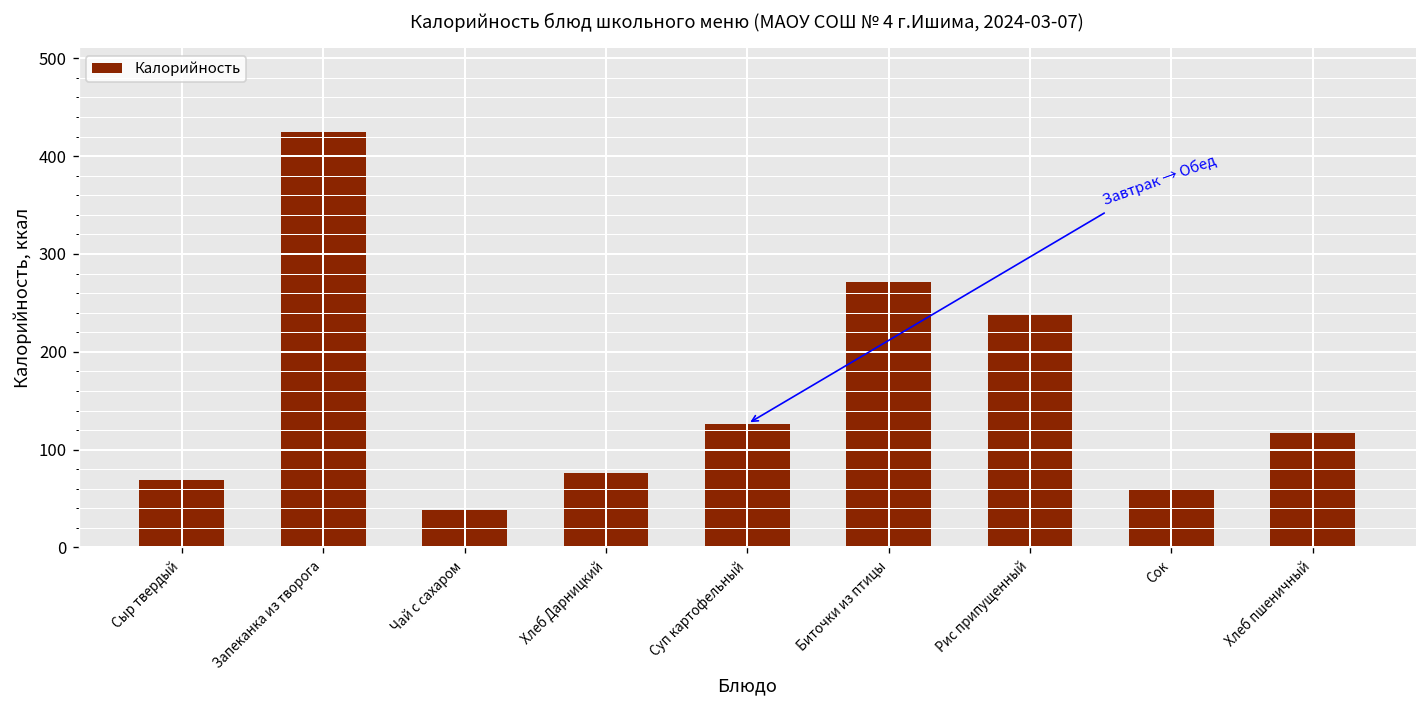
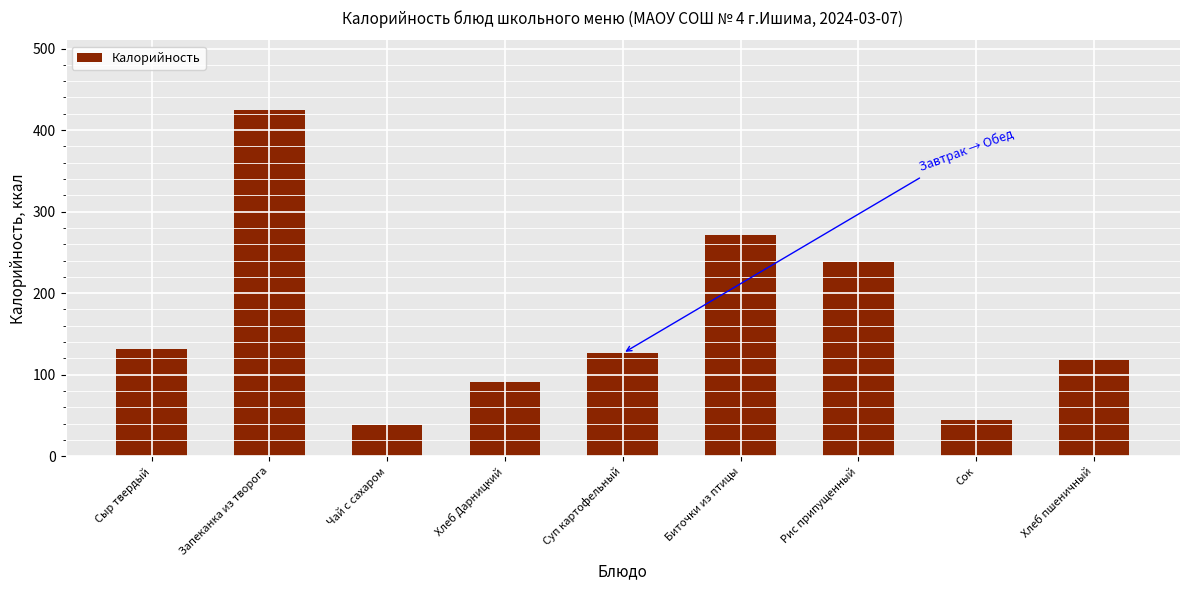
Сыр твердый: 70 -> 130
Хлеб Дарницкий: 80 -> 90
Сок: 60 -> 50
